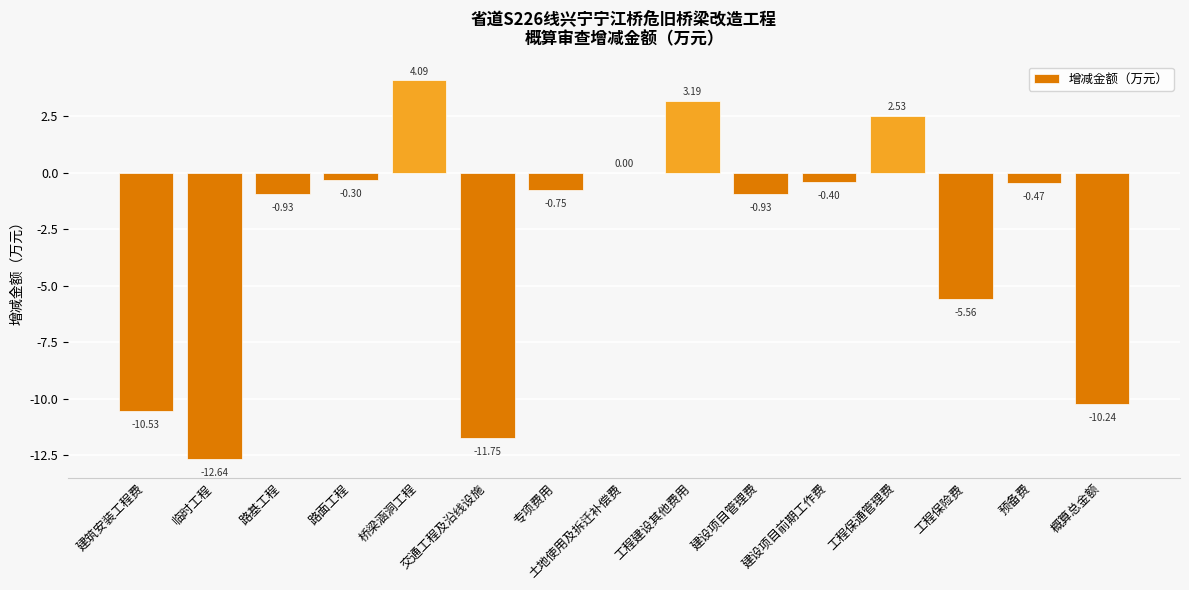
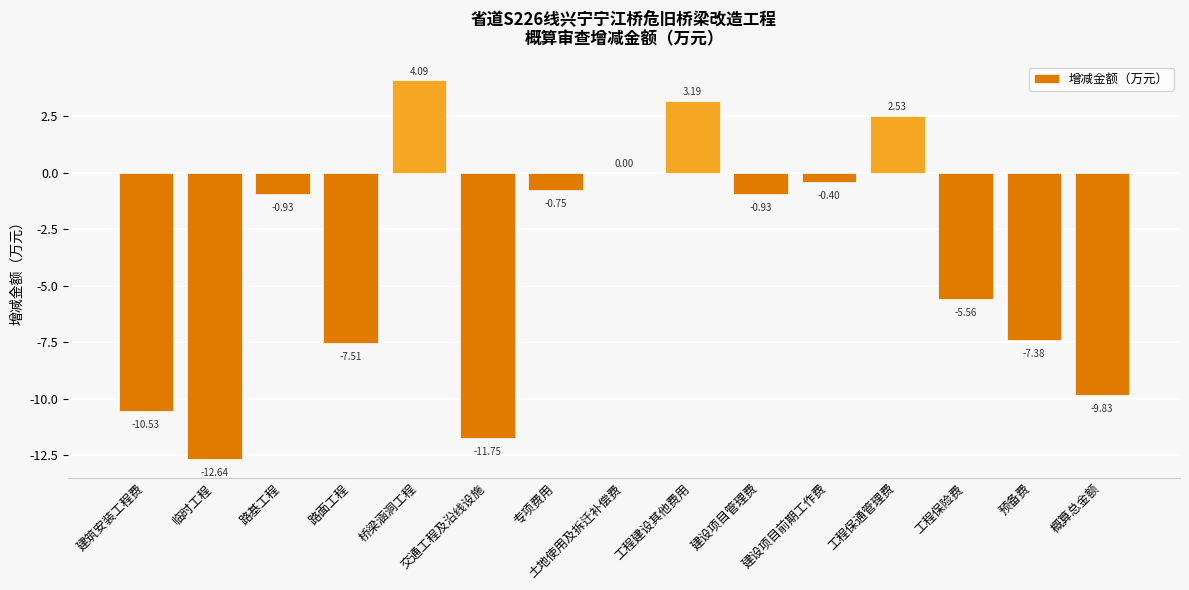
路面工程: -0.30 -> -7.51
预备费: -0.47 -> -7.38
概算总金额: -10.24 -> -9.83
